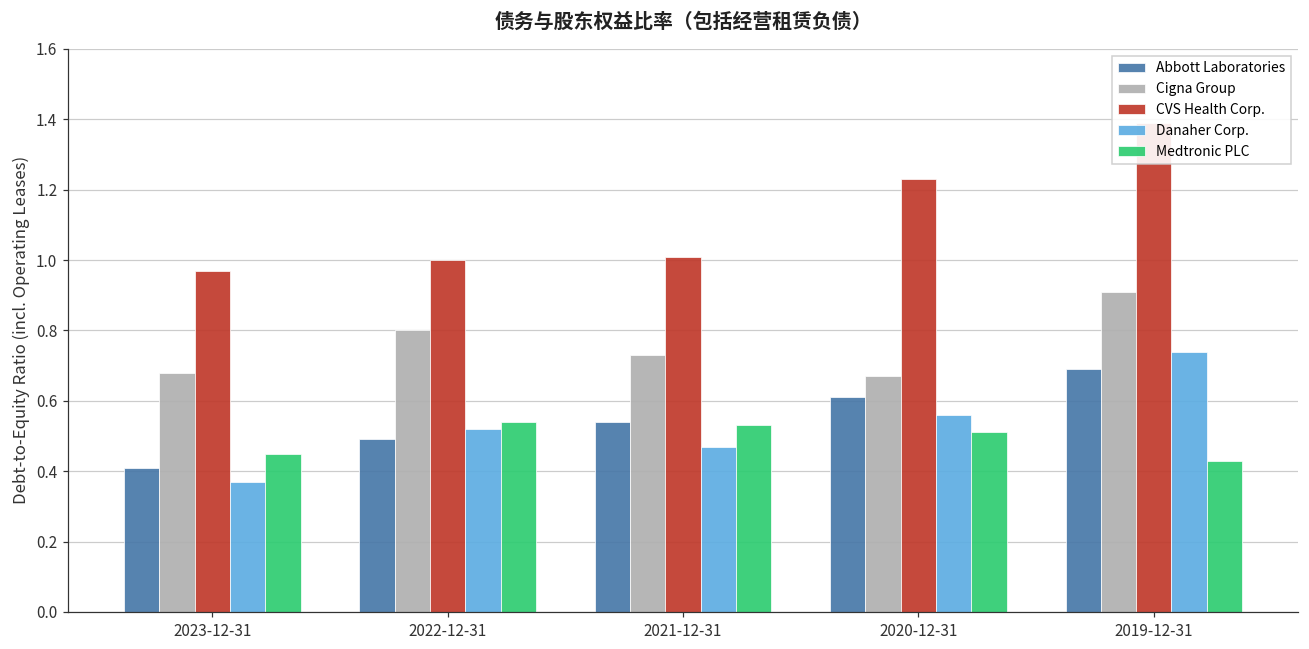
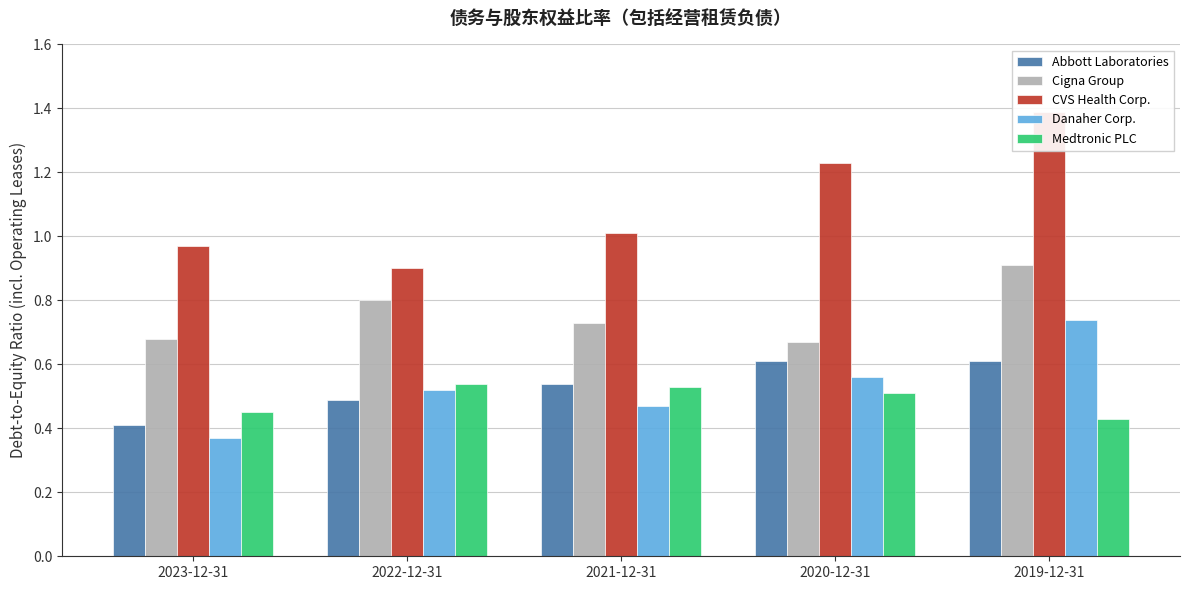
CVS Health Corp., 2022-12-31: 1.0 -> 0.9
Abbott Laboratories, 2019-12-31: 0.69 -> 0.61
